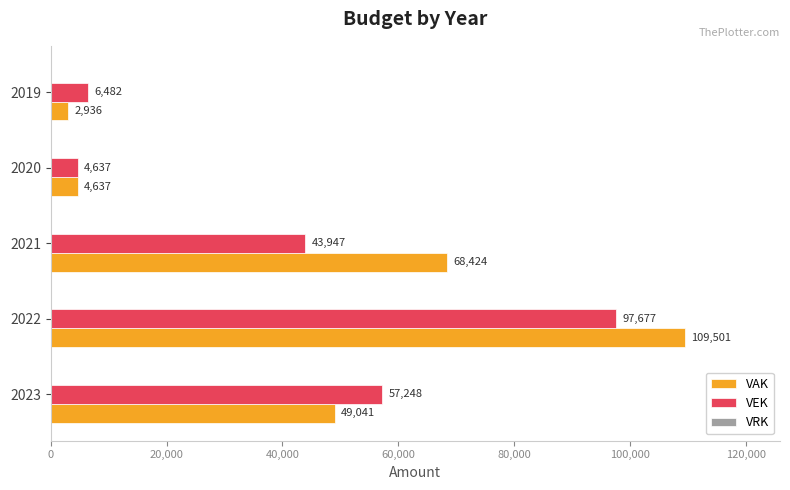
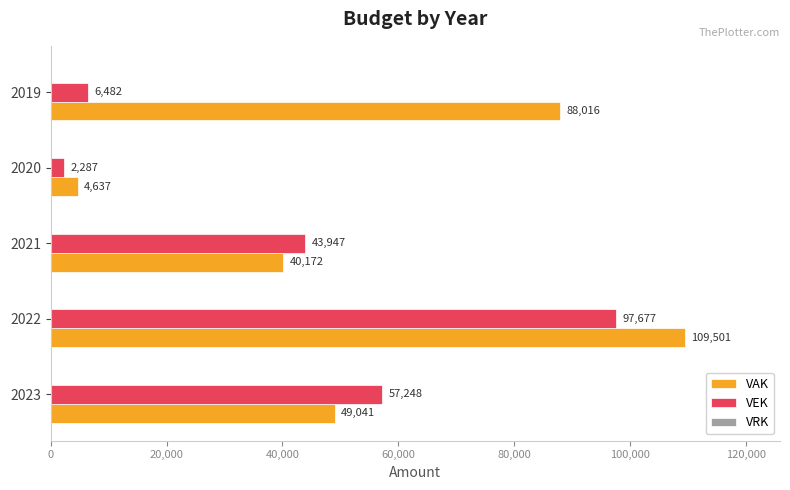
VAK, 2019: 2,936 -> 88,016
VEK, 2020: 4,637 -> 2,287
VAK, 2021: 68,424 -> 40,172
